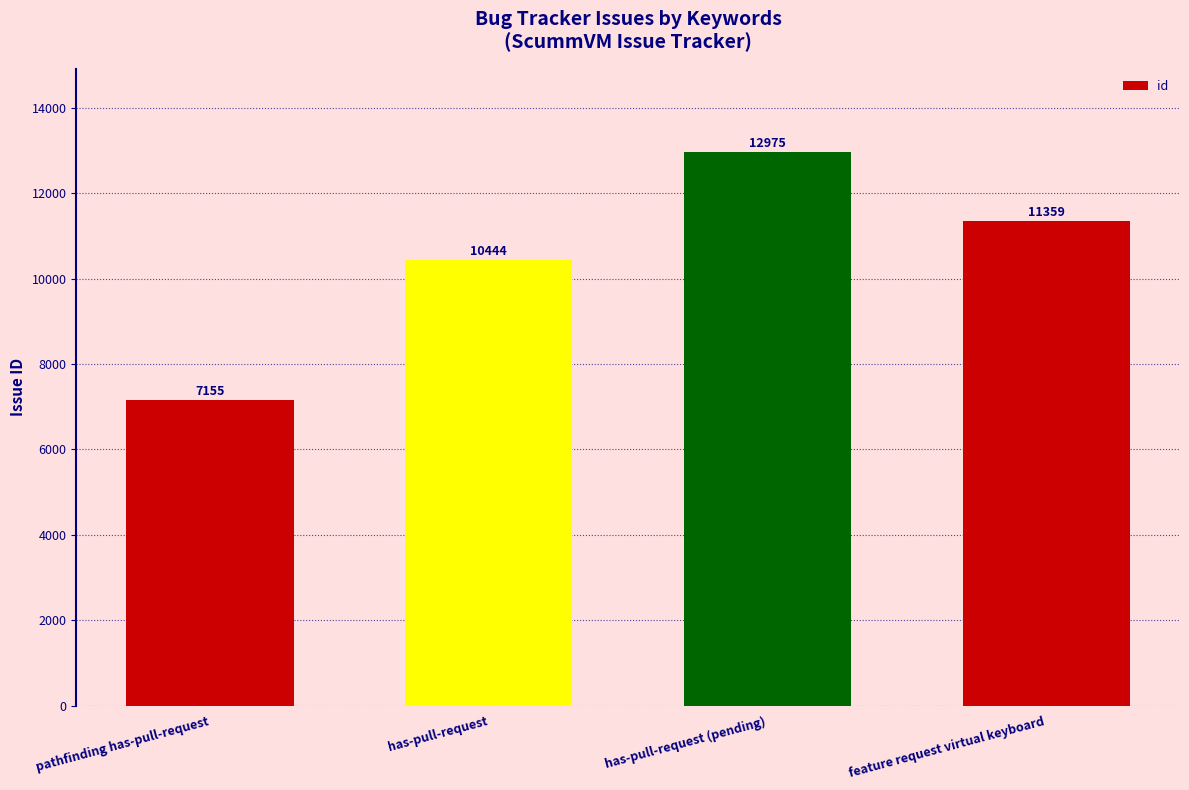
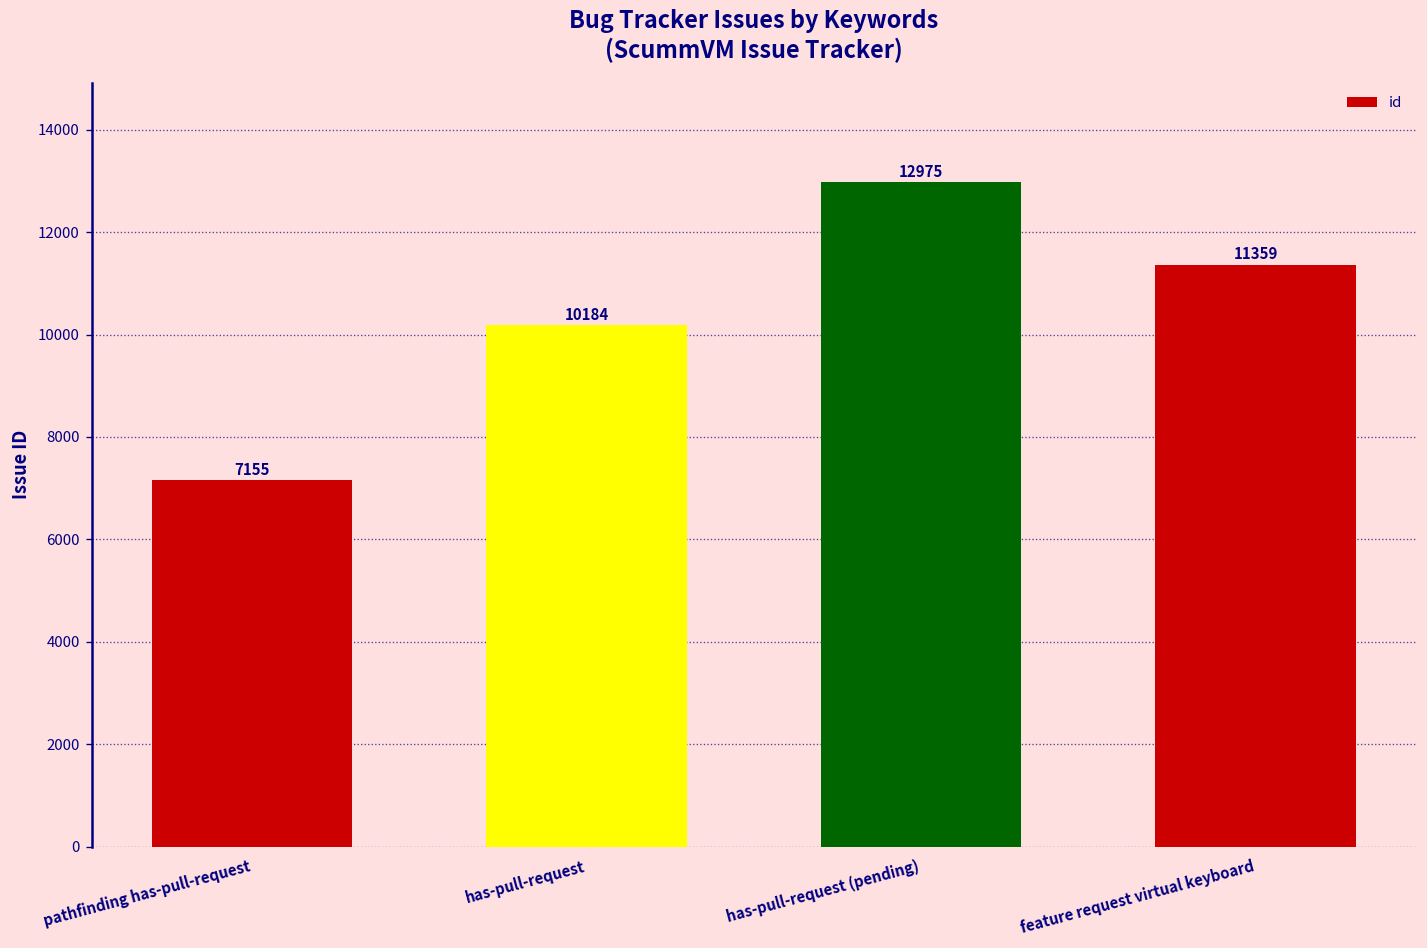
has-pull-request: 10444 -> 10184
